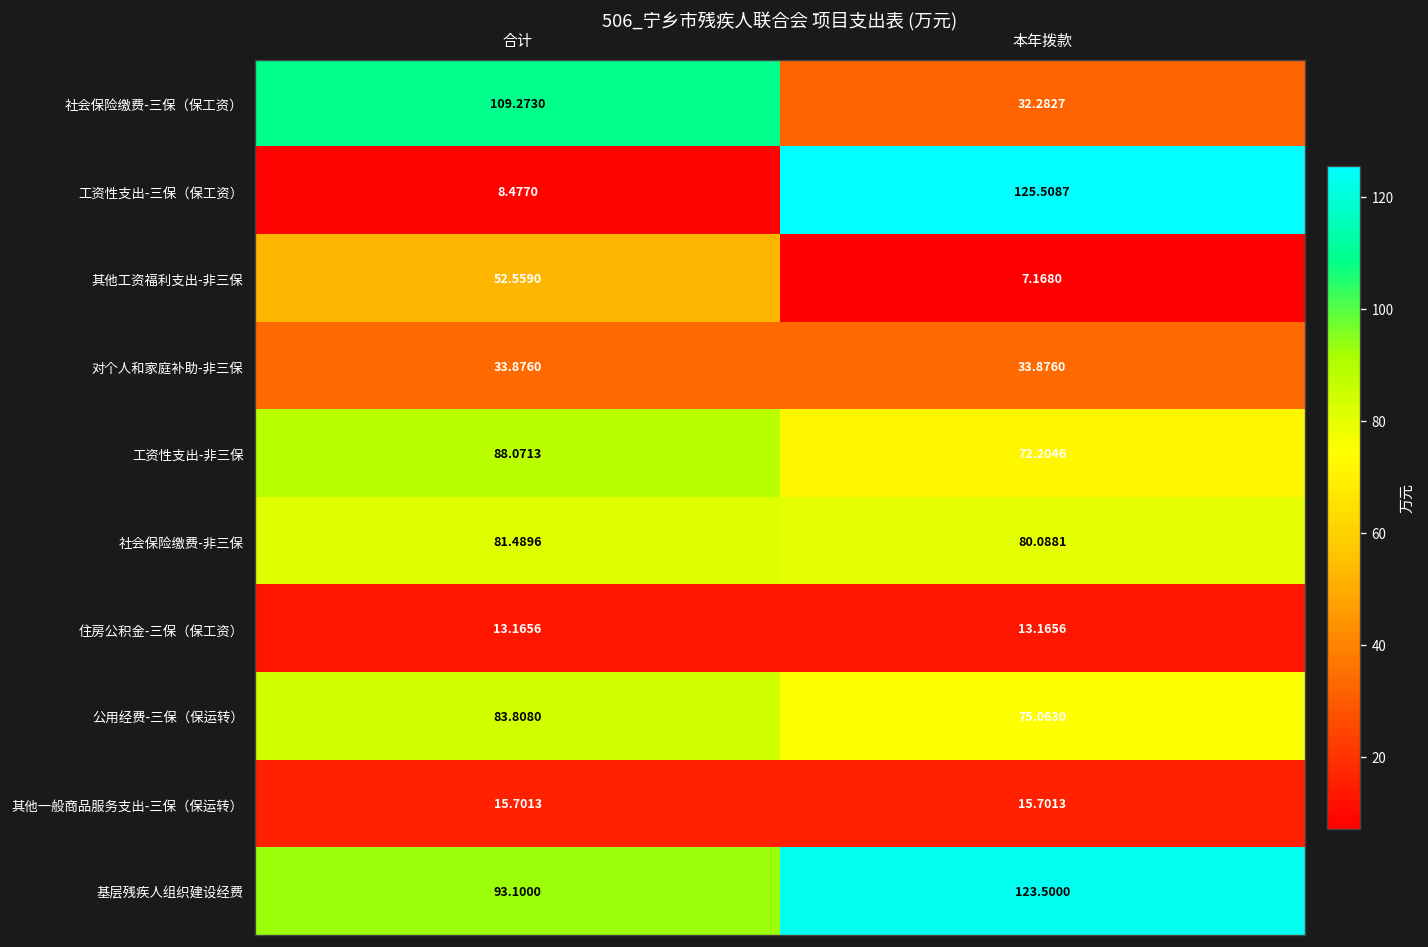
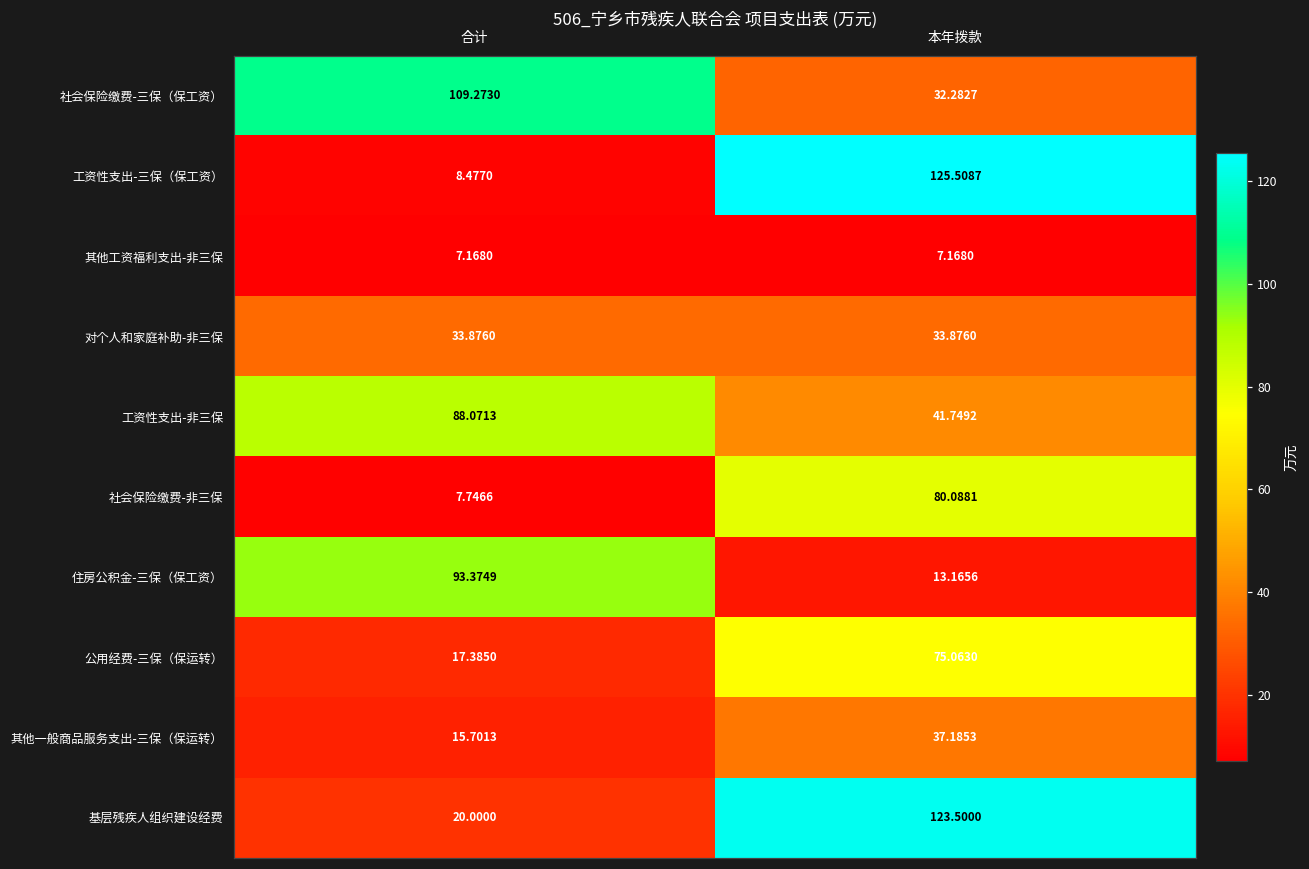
其他工资福利支出-非三保, 合计: 52.5590 -> 7.1680
工资性支出-非三保, 本年拨款: 72.2046 -> 41.7492
社会保险缴费-非三保, 合计: 81.4896 -> 7.7466
住房公积金-三保（保工资）, 合计: 13.1656 -> 93.3749
公用经费-三保（保运转）, 合计: 83.8080 -> 17.3850
其他一般商品服务支出-三保（保运转）, 本年拨款: 15.7013 -> 37.1853
基层残疾人组织建设经费, 合计: 93.1000 -> 20.0000
